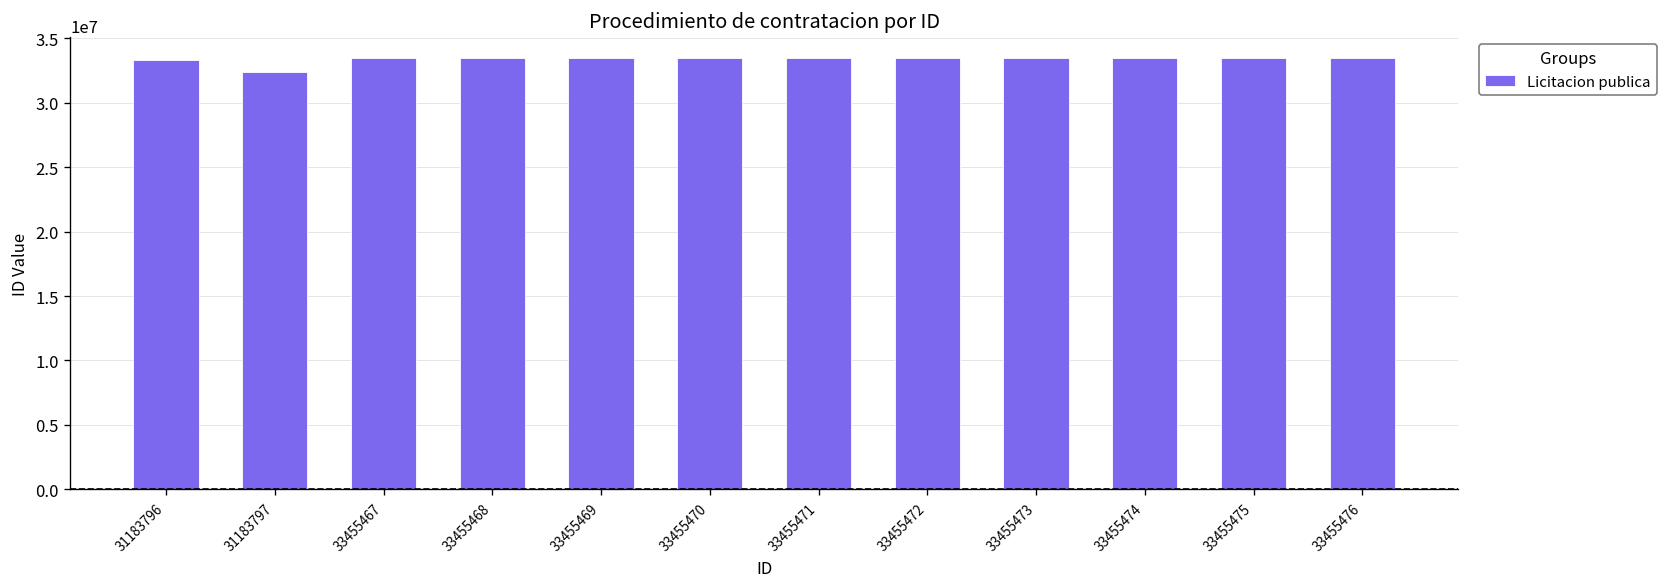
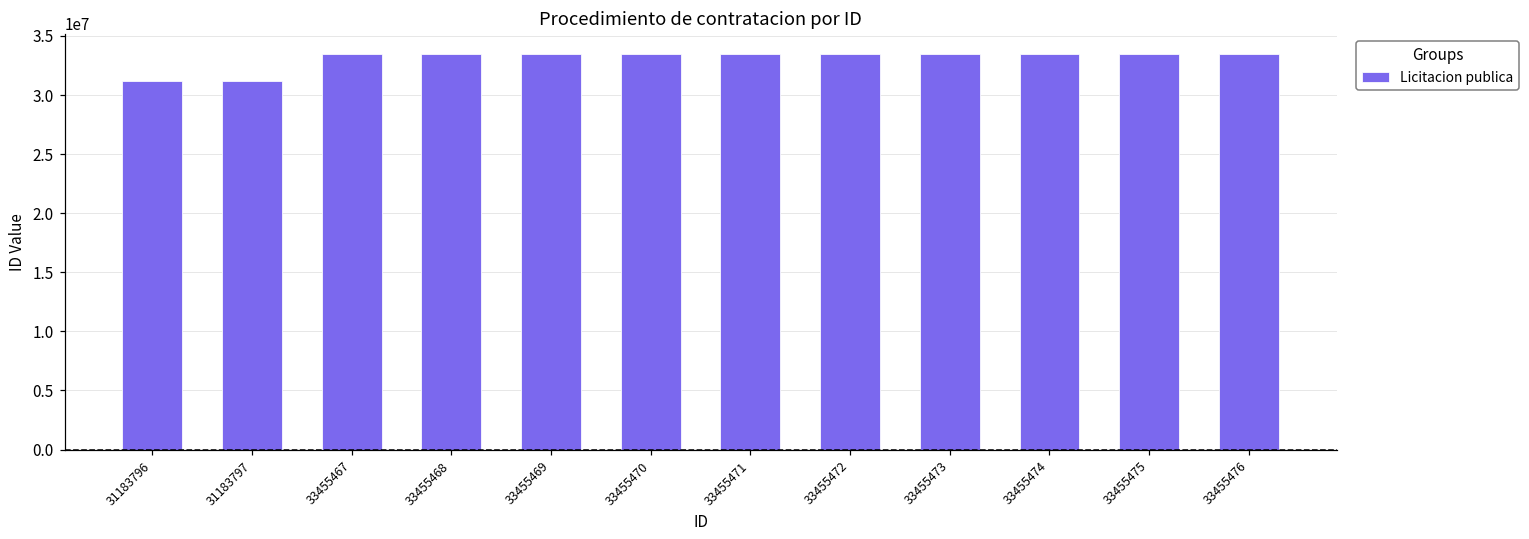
31183796: 33300000 -> 31200000
31183797: 32300000 -> 31200000
